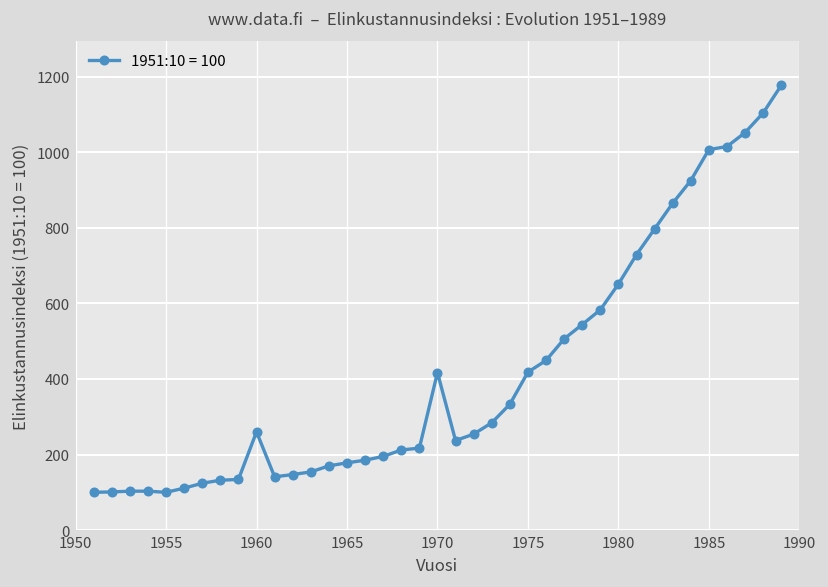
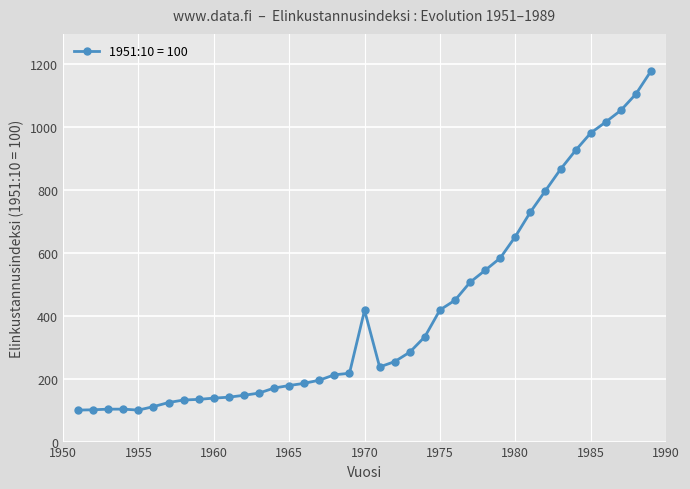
1960: 260 -> 140
1985: 1010 -> 980
